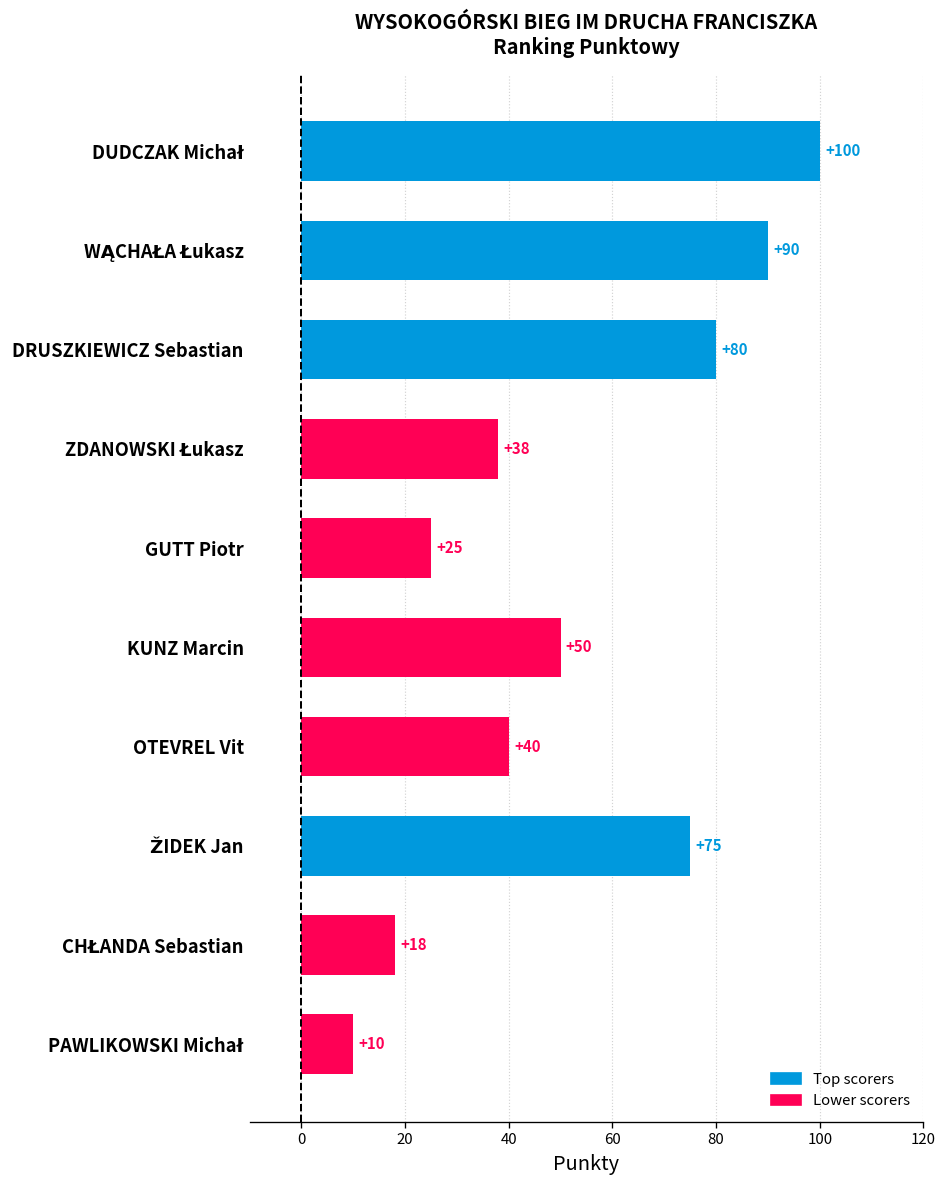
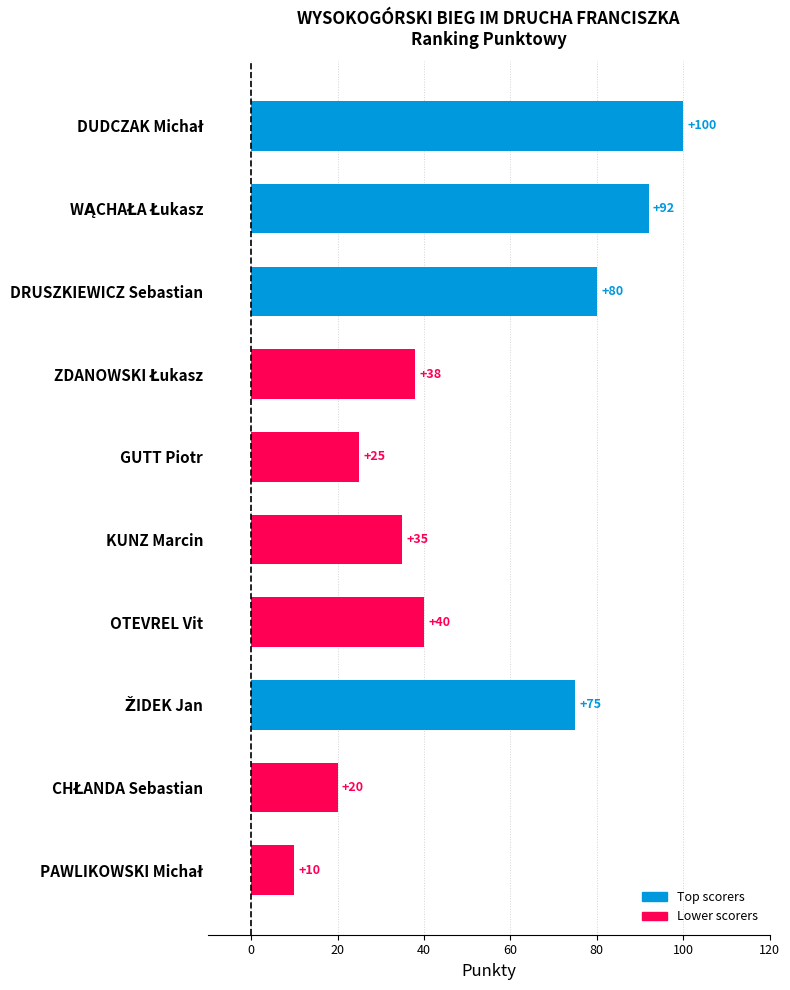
WĄCHAŁA Łukasz: +90 -> +92
KUNZ Marcin: +50 -> +35
CHŁANDA Sebastian: +18 -> +20
